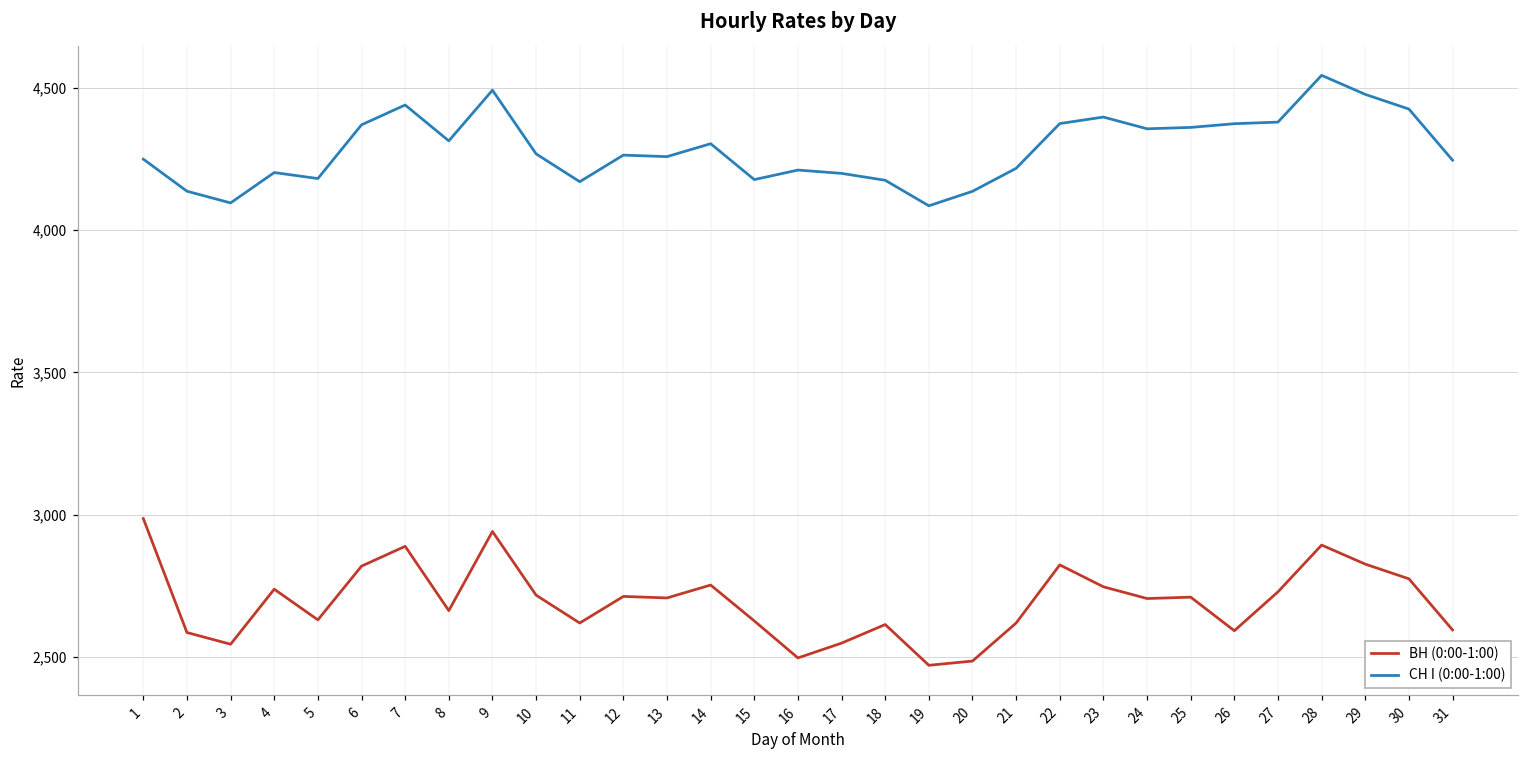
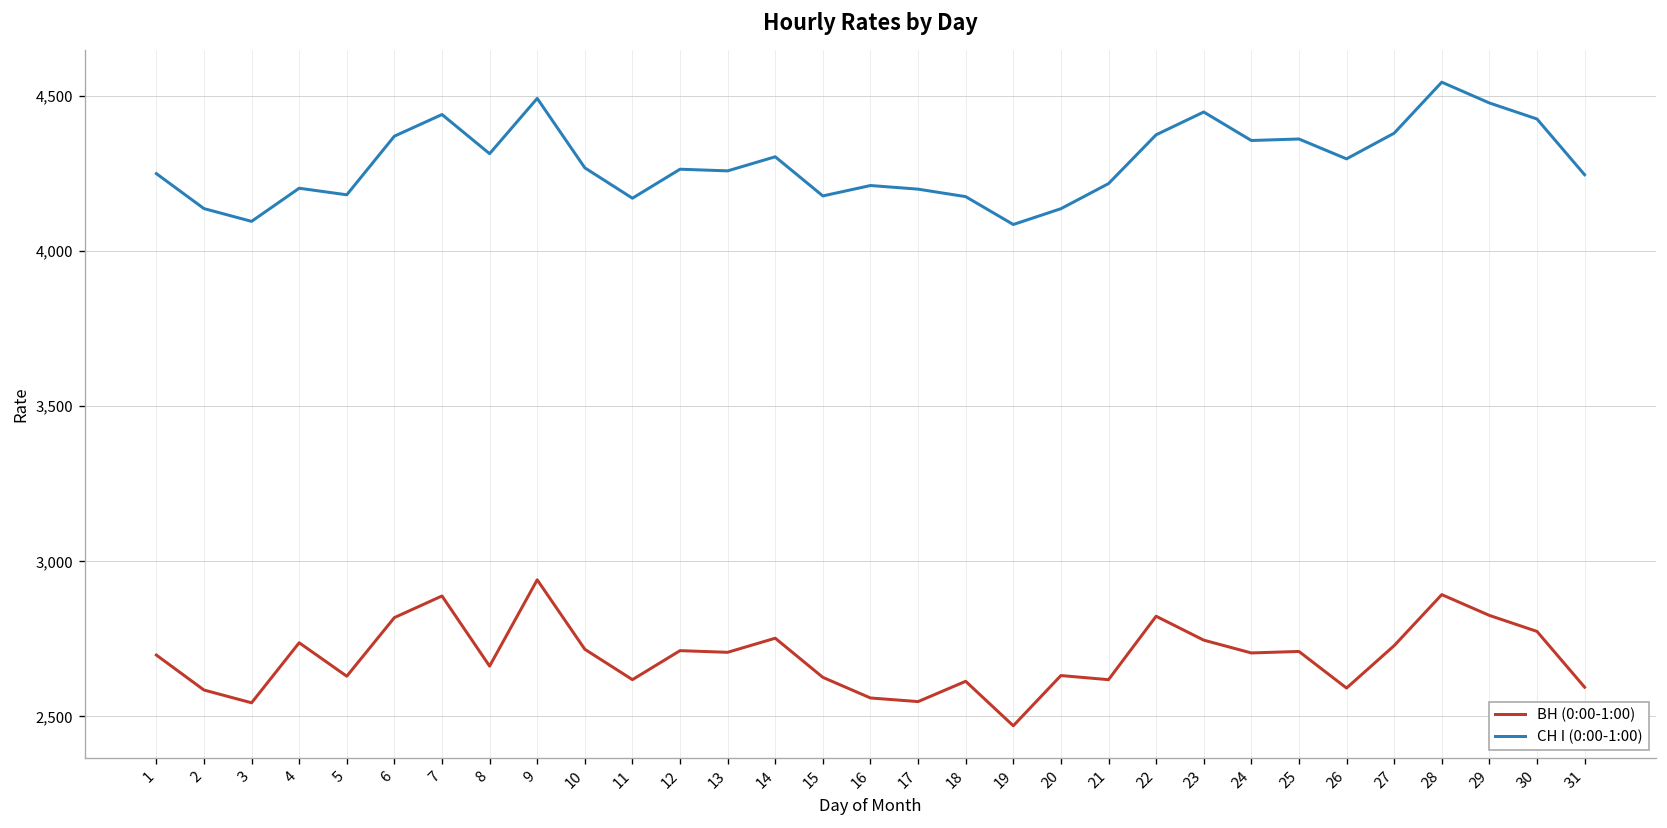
ВН (0:00-1:00), 1: 2,990 -> 2,700
ВН (0:00-1:00), 16: 2,500 -> 2,560
ВН (0:00-1:00), 20: 2,480 -> 2,630
СН I (0:00-1:00), 23: 4,400 -> 4,450
СН I (0:00-1:00), 26: 4,370 -> 4,300
